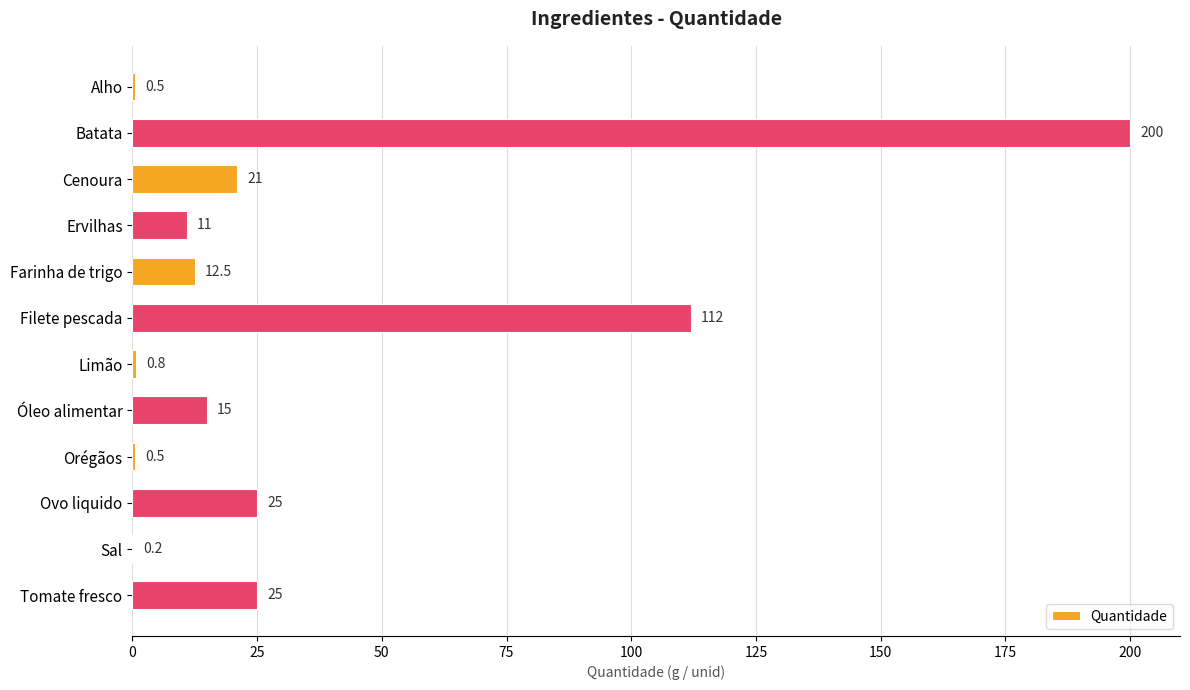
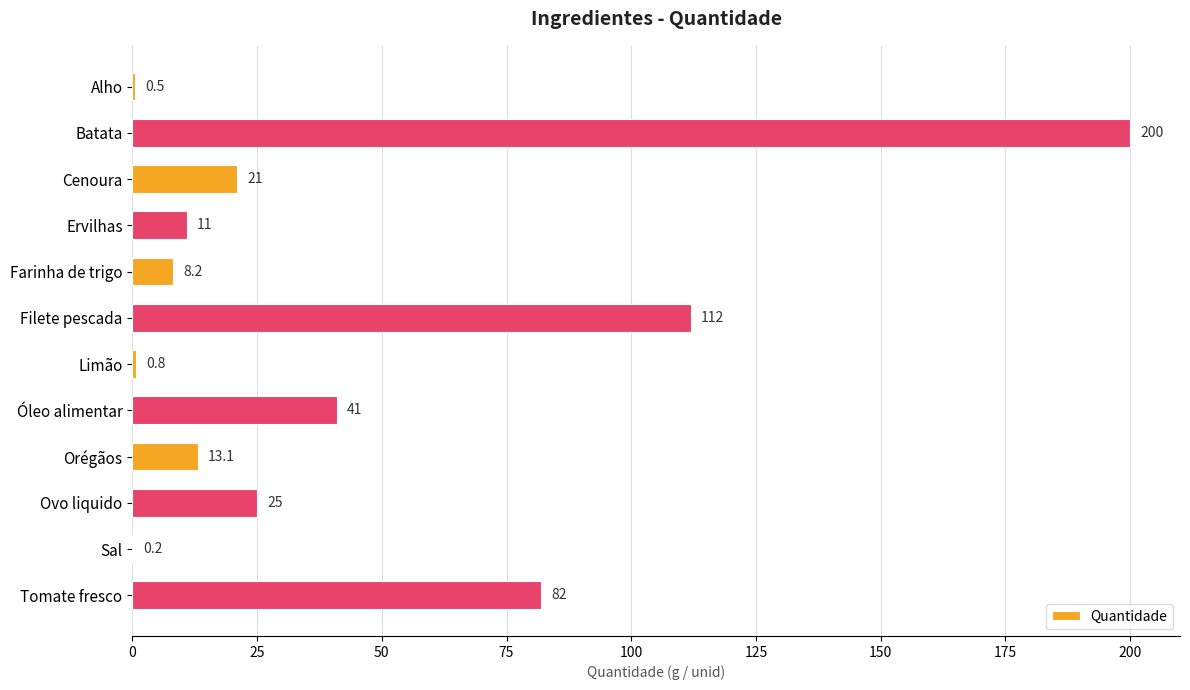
Farinha de trigo: 12.5 -> 8.2
Óleo alimentar: 15 -> 41
Orégãos: 0.5 -> 13.1
Tomate fresco: 25 -> 82
